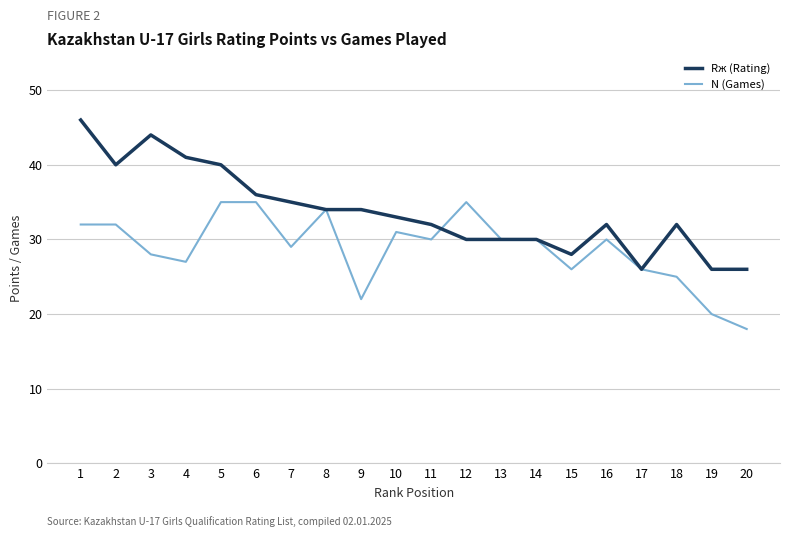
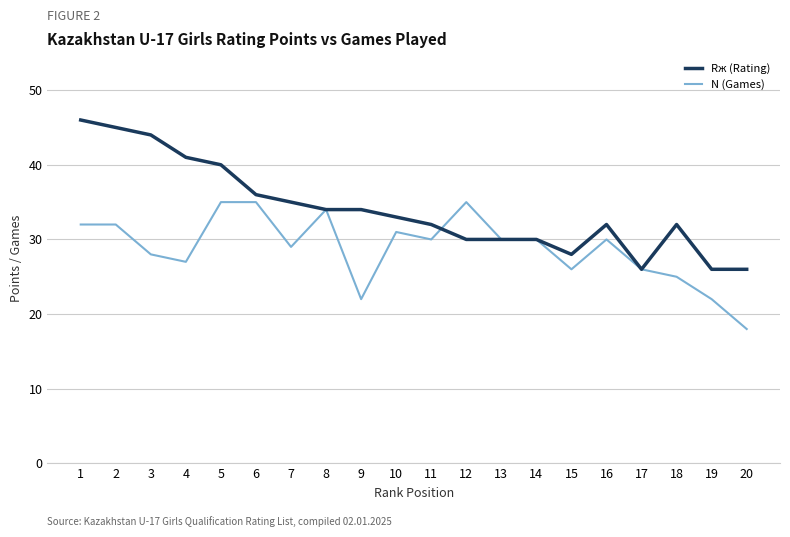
Rж (Rating), 2: 40 -> 45
N (Games), 19: 20 -> 22
